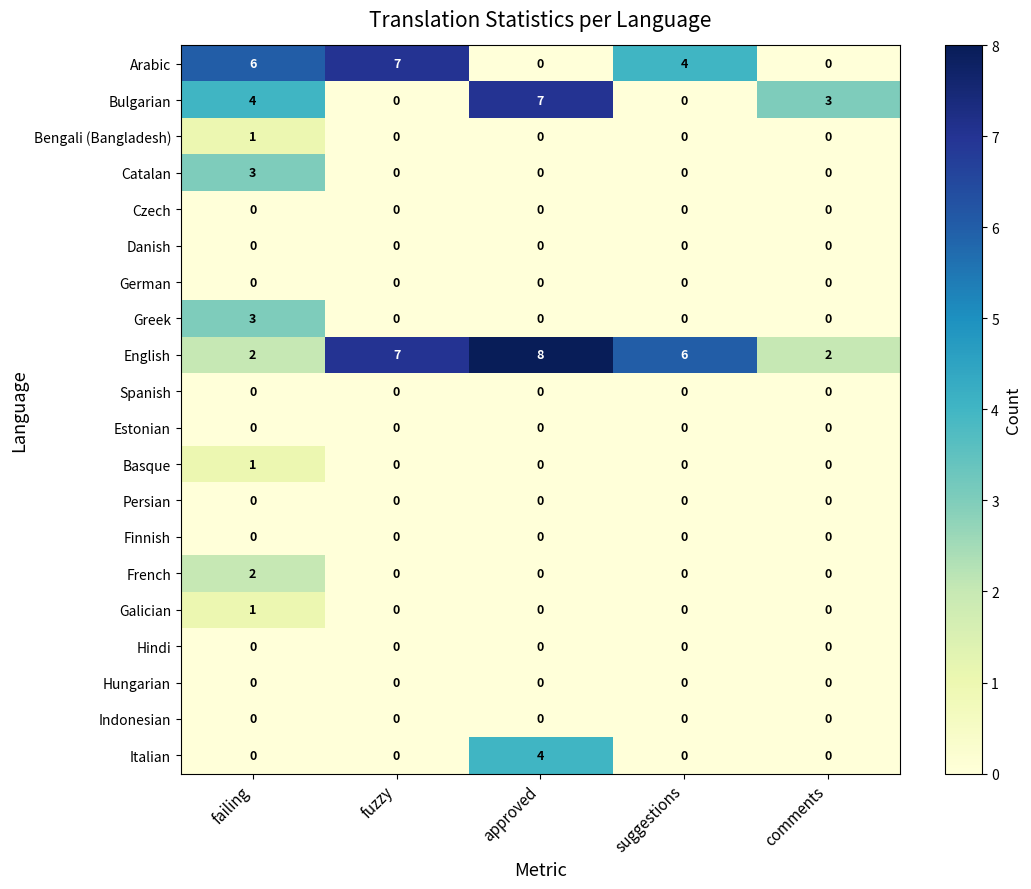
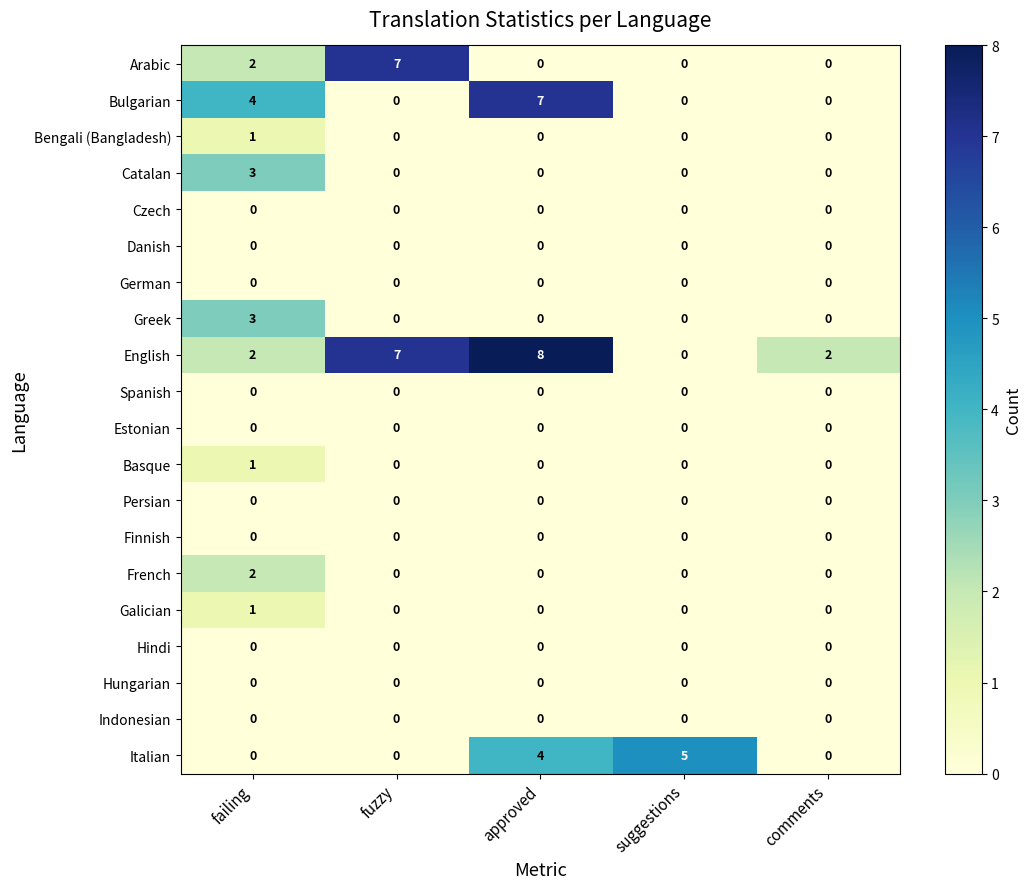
Arabic, failing: 6 -> 2
Arabic, suggestions: 4 -> 0
Bulgarian, comments: 3 -> 0
English, suggestions: 6 -> 0
Italian, suggestions: 0 -> 5
